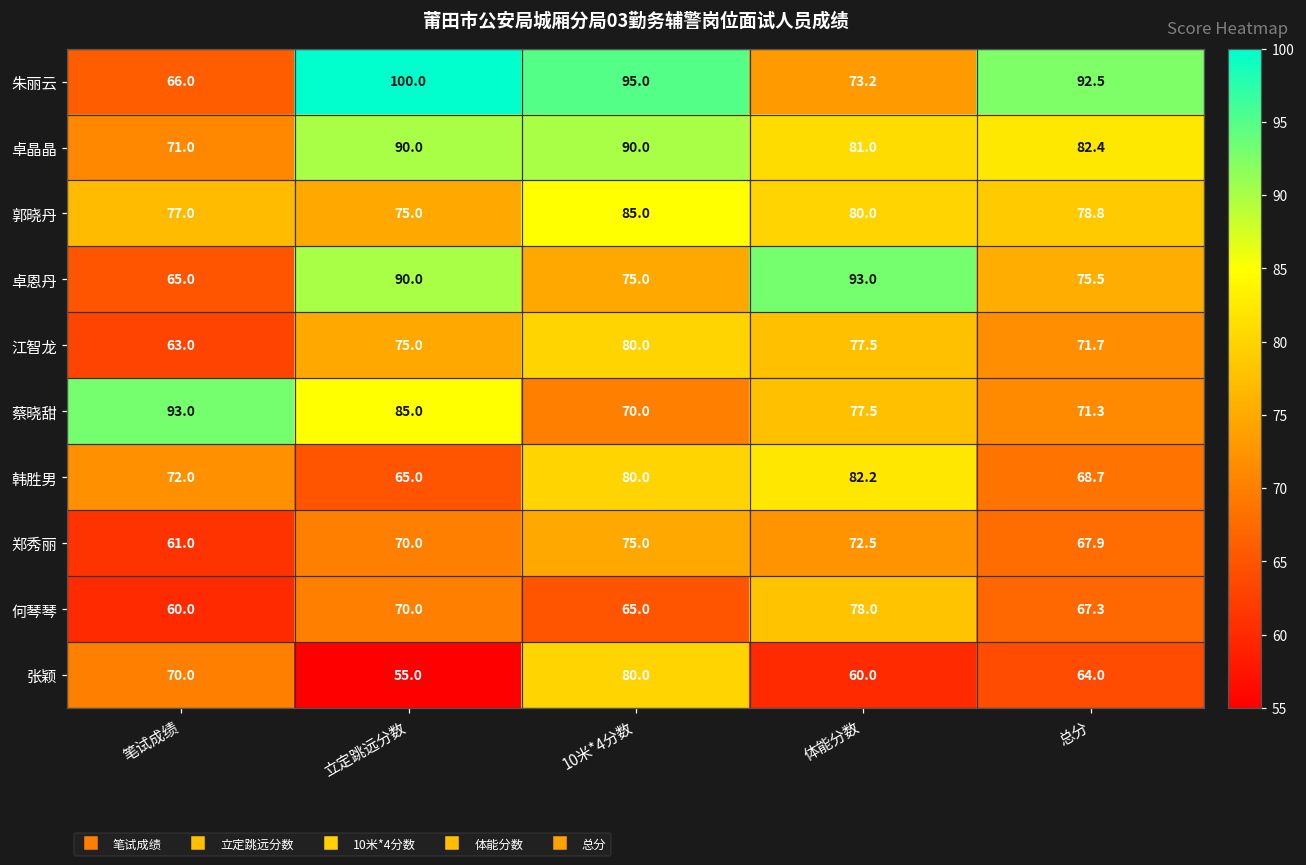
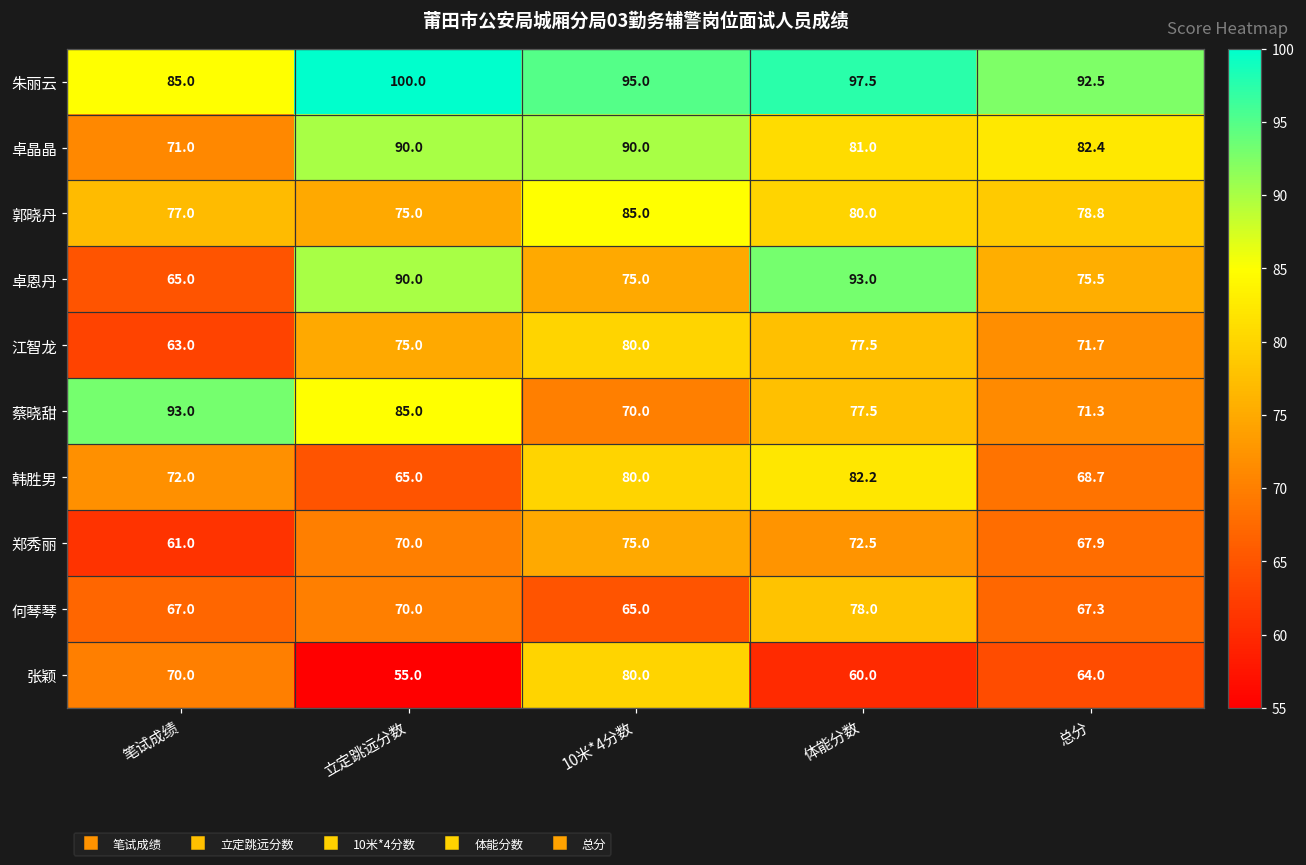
朱丽云, 笔试成绩: 66.0 -> 85.0
朱丽云, 体能分数: 73.2 -> 97.5
何琴琴, 笔试成绩: 60.0 -> 67.0
